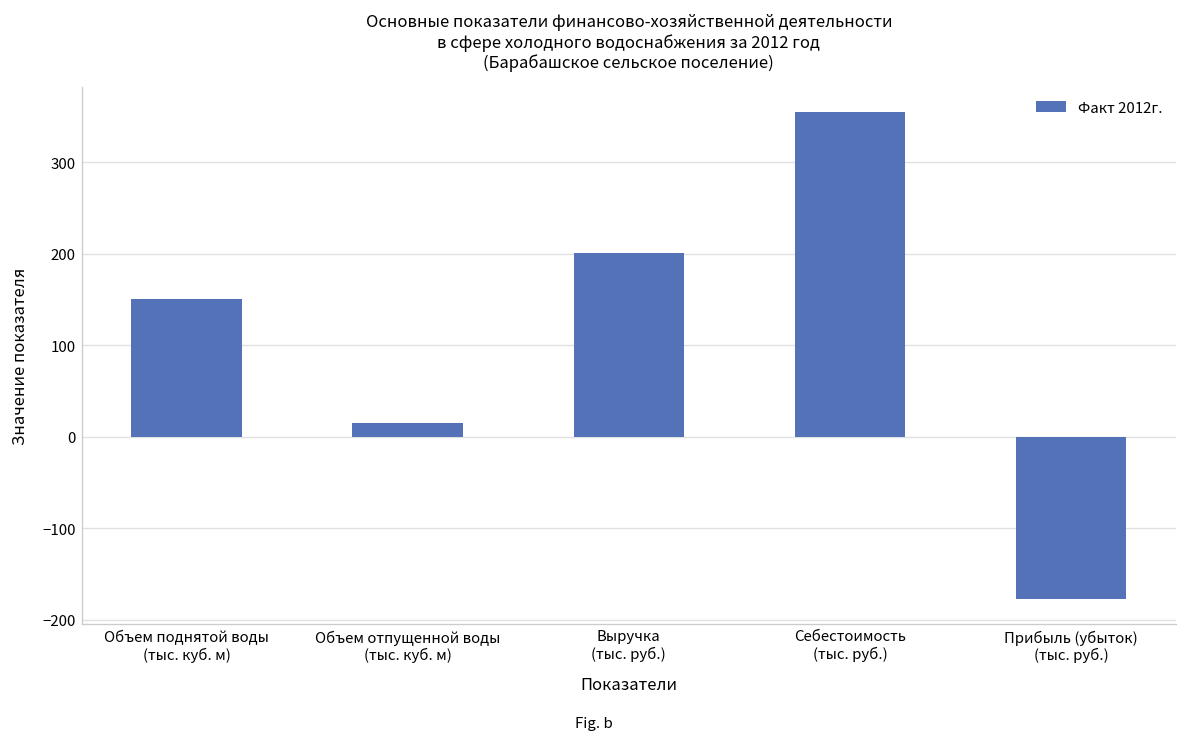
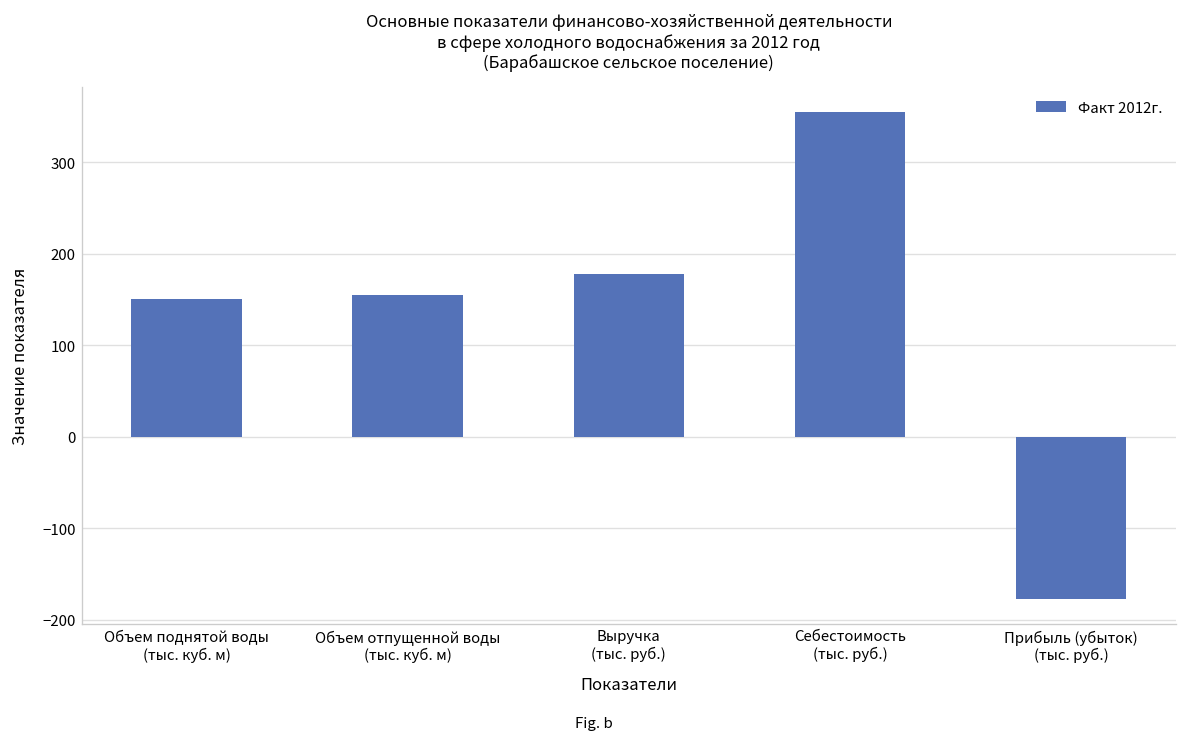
Объем отпущенной воды (тыс. куб. м): 10 -> 160
Выручка (тыс. руб.): 200 -> 180
